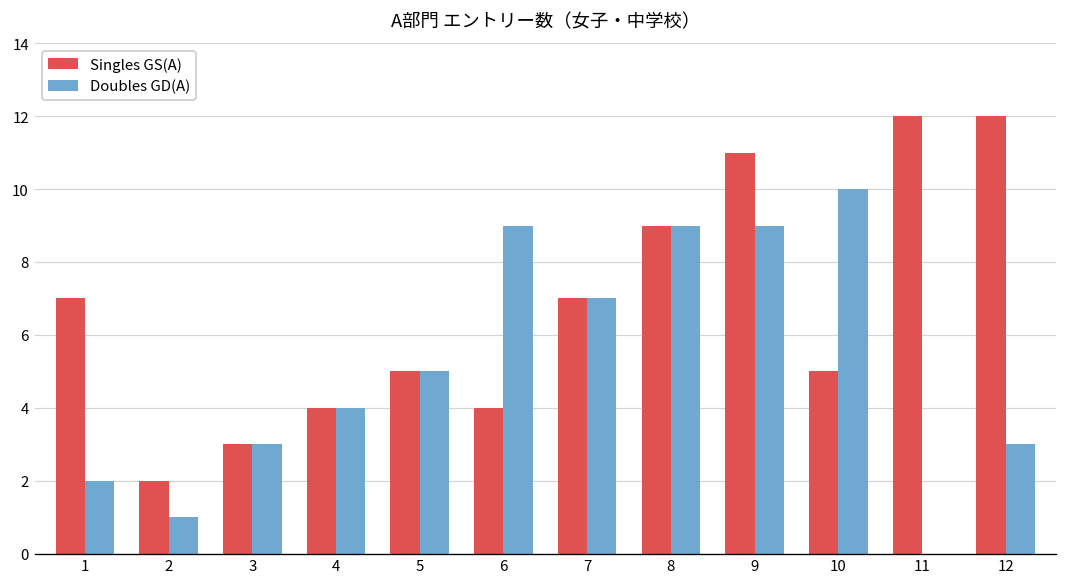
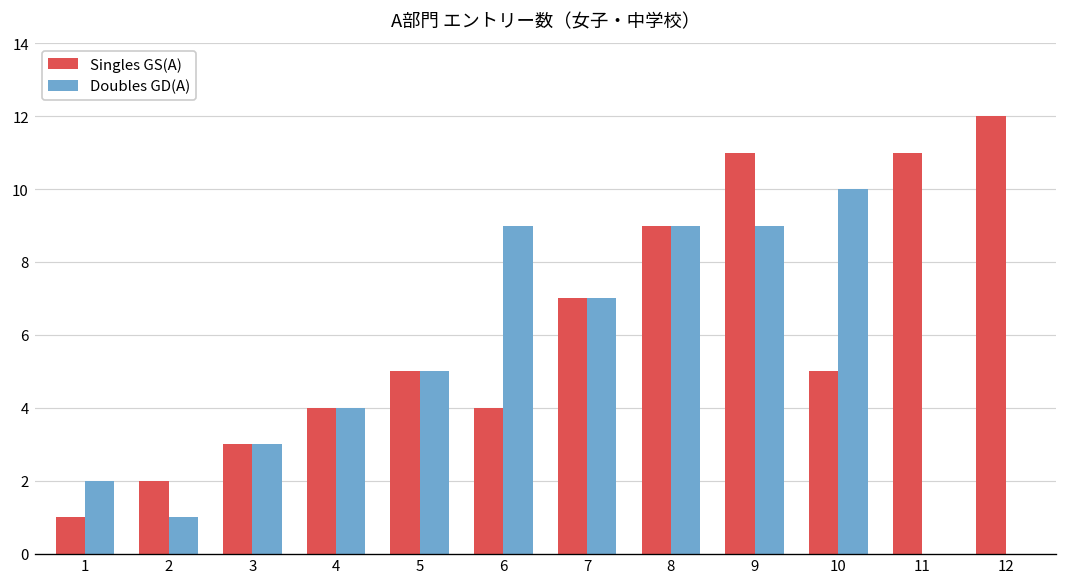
Singles GS(A), 1: 7 -> 1
Singles GS(A), 11: 12 -> 11
Doubles GD(A), 12: 3 -> 0
